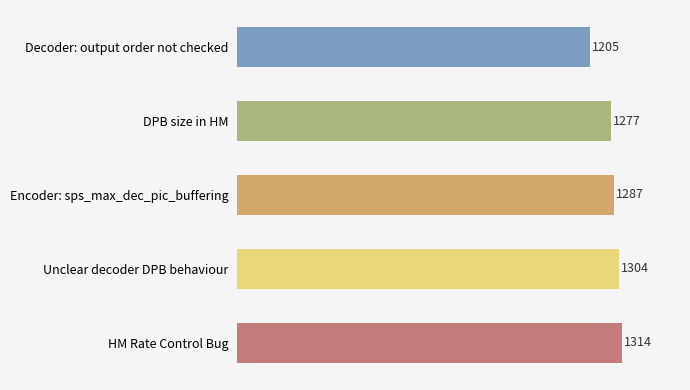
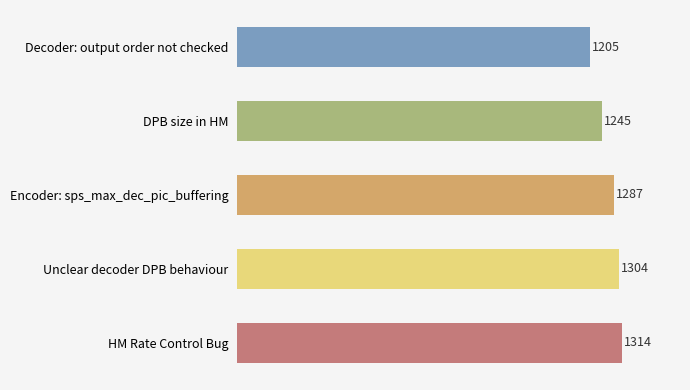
DPB size in HM: 1277 -> 1245
